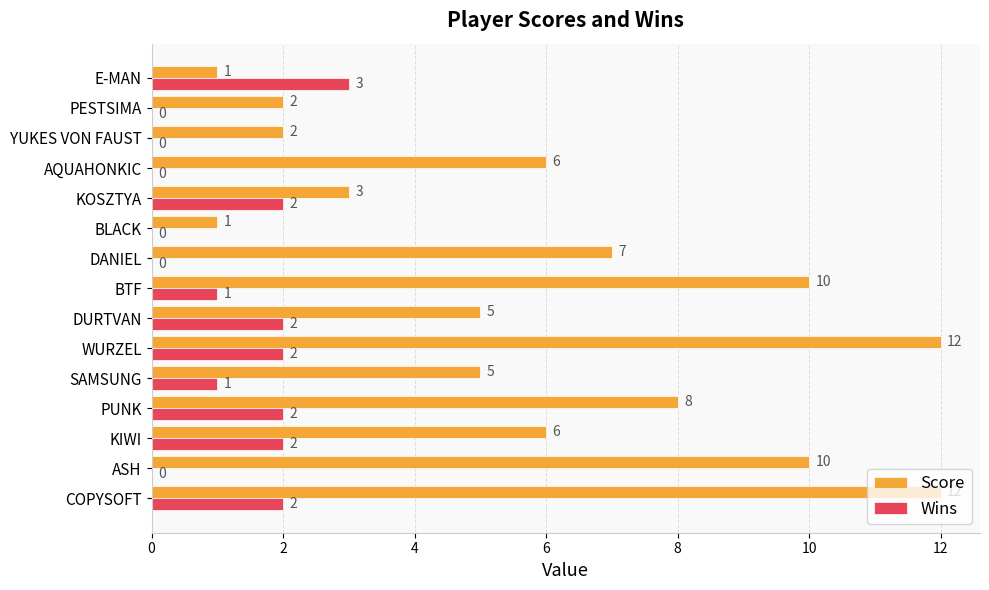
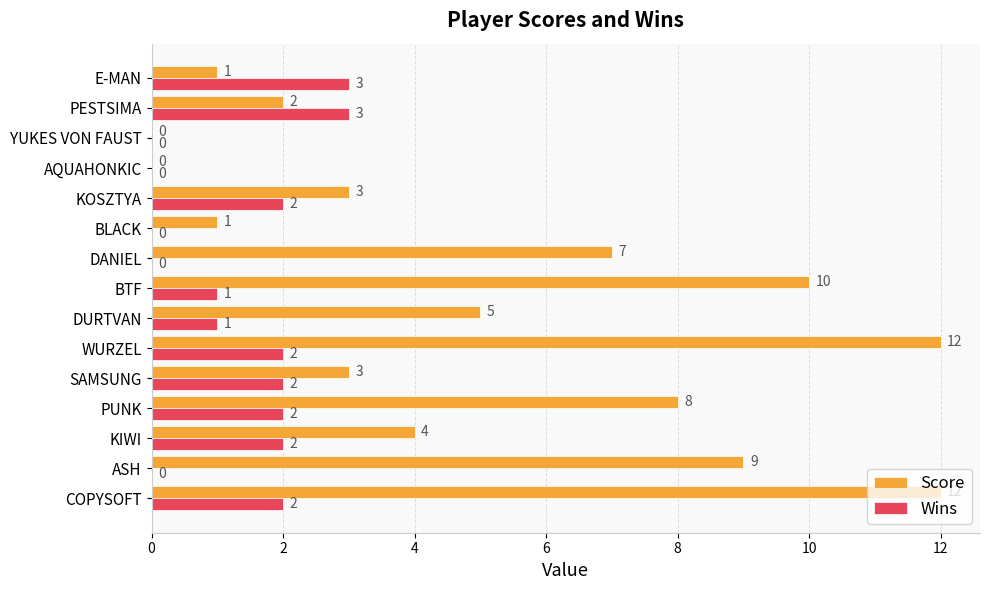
Wins, PESTSIMA: 0 -> 3
Score, YUKES VON FAUST: 2 -> 0
Score, AQUAHONKIC: 6 -> 0
Wins, DURTVAN: 2 -> 1
Score, SAMSUNG: 5 -> 3
Wins, SAMSUNG: 1 -> 2
Score, KIWI: 6 -> 4
Score, ASH: 10 -> 9
